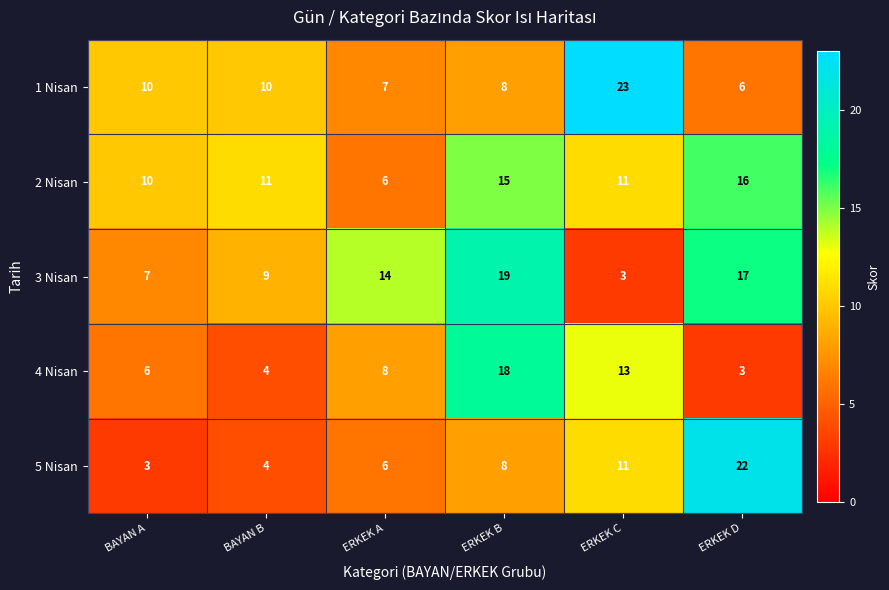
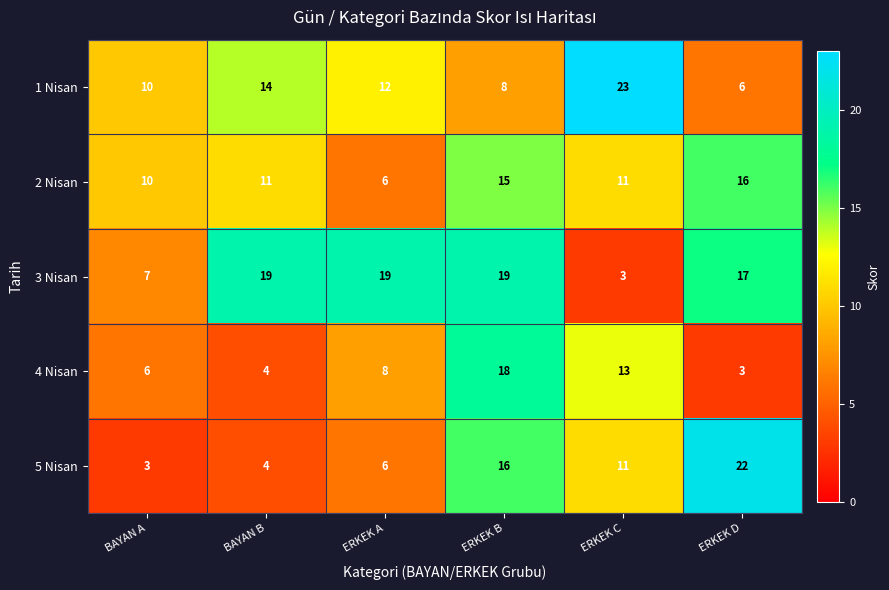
1 Nisan, BAYAN B: 10 -> 14
1 Nisan, ERKEK A: 7 -> 12
3 Nisan, BAYAN B: 9 -> 19
3 Nisan, ERKEK A: 14 -> 19
5 Nisan, ERKEK B: 8 -> 16
